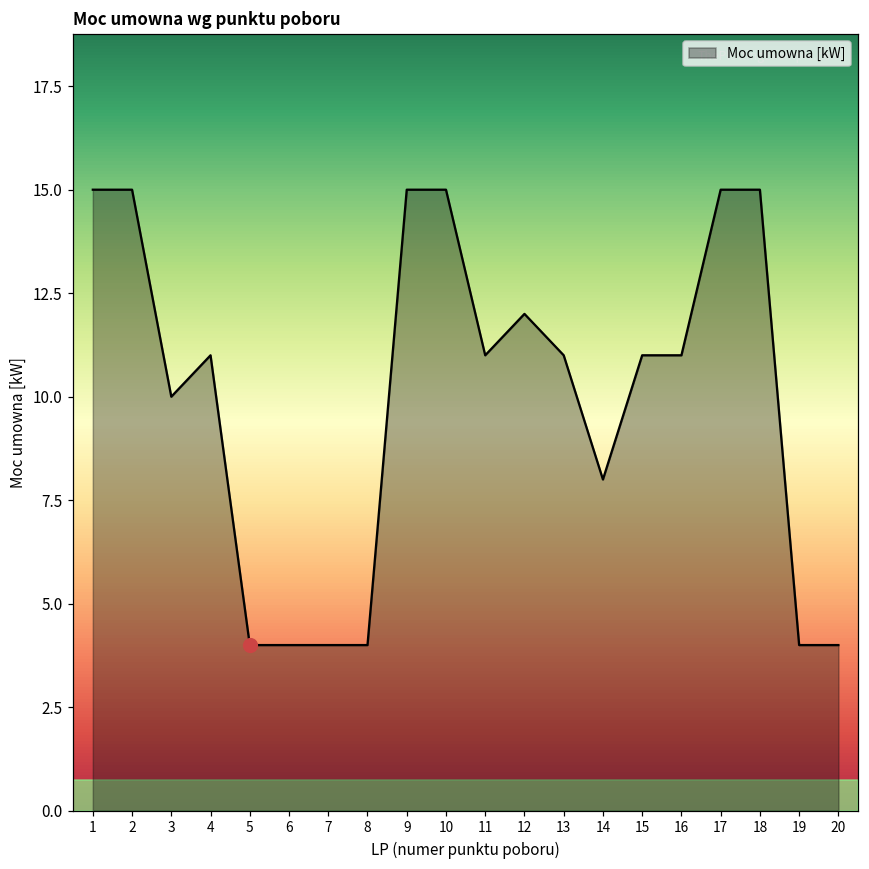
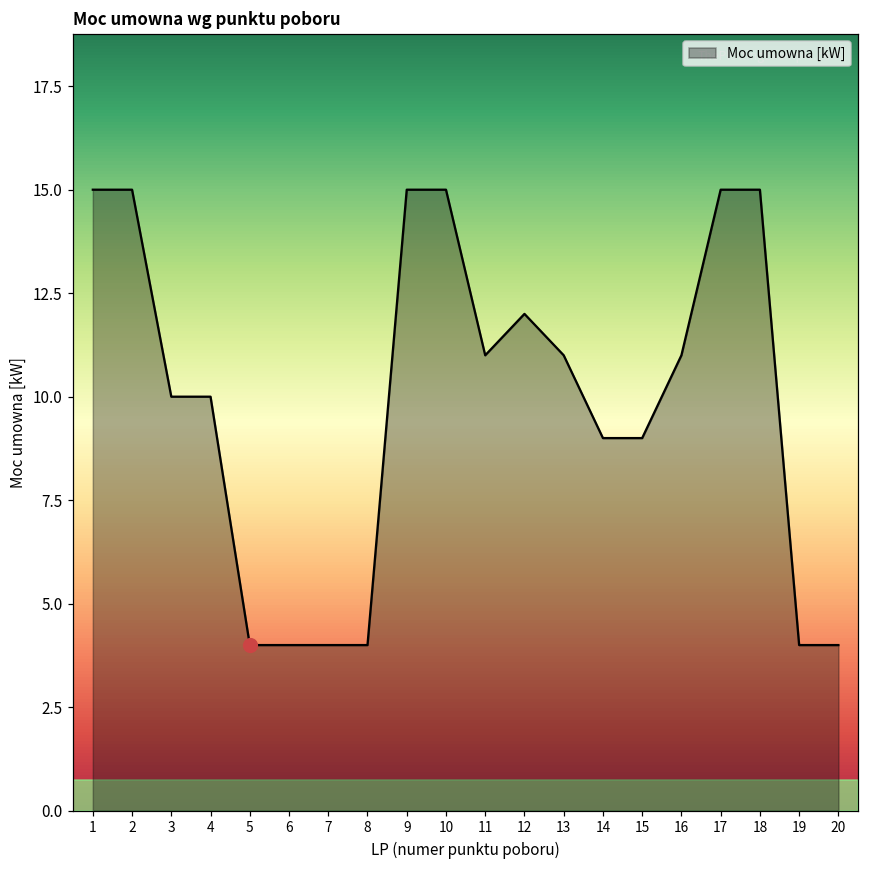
Moc umowna [kW], 4: 11 -> 10
Moc umowna [kW], 14: 8 -> 9
Moc umowna [kW], 15: 11 -> 9
